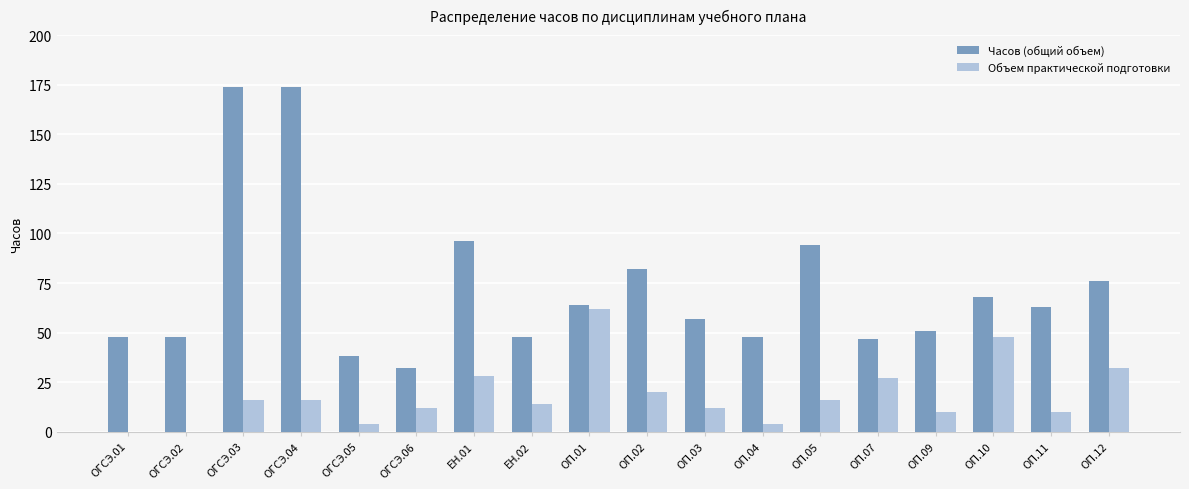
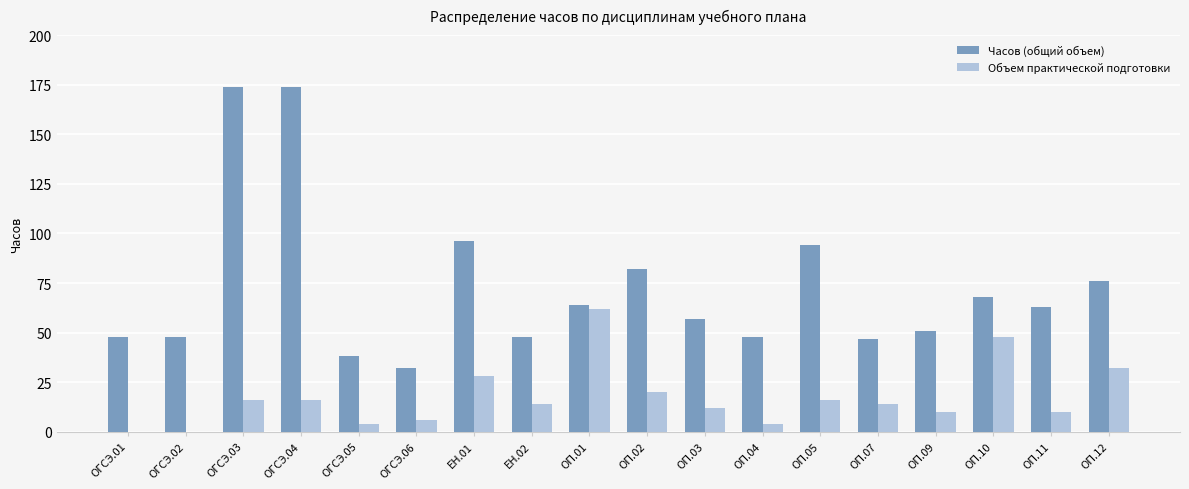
Объем практической подготовки, ОГСЭ.06: 12 -> 6
Объем практической подготовки, ОП.07: 27 -> 14
